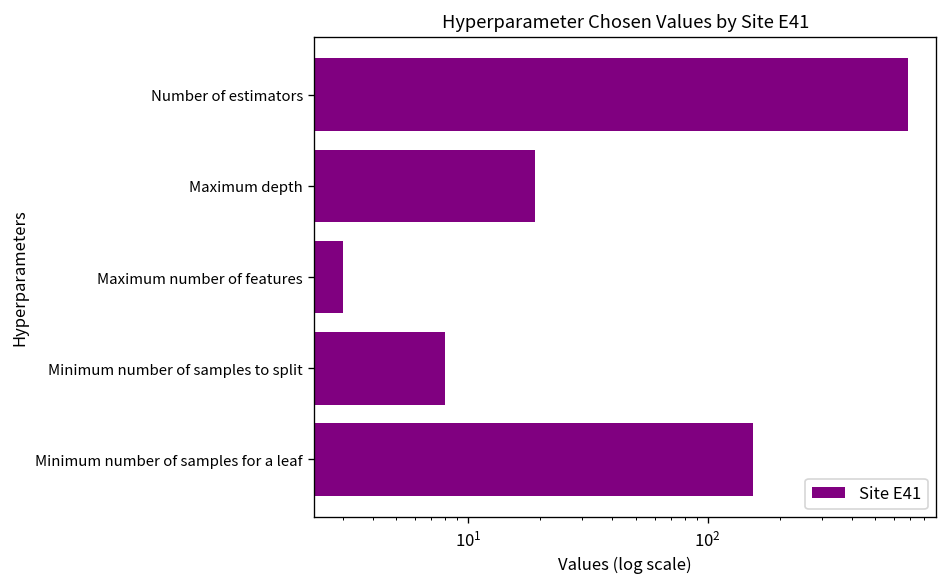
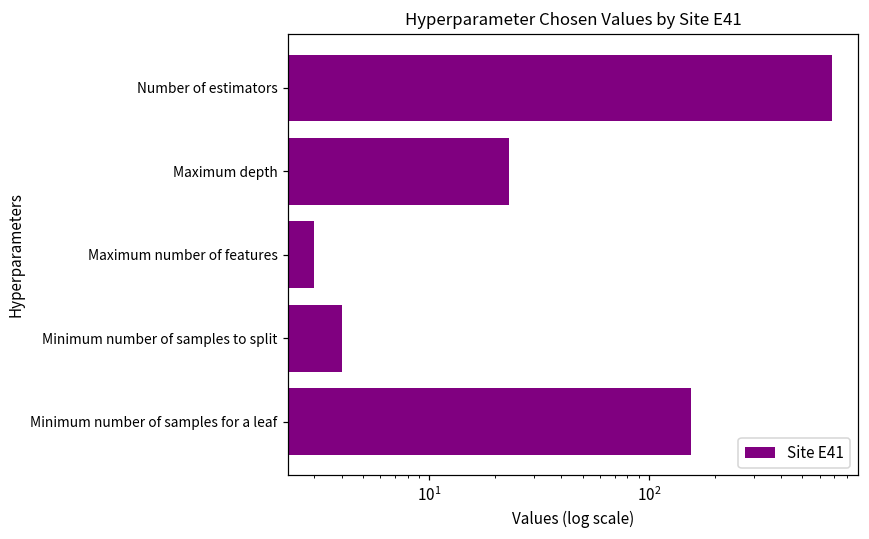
Maximum depth: 19 -> 23
Minimum number of samples to split: 8 -> 4
